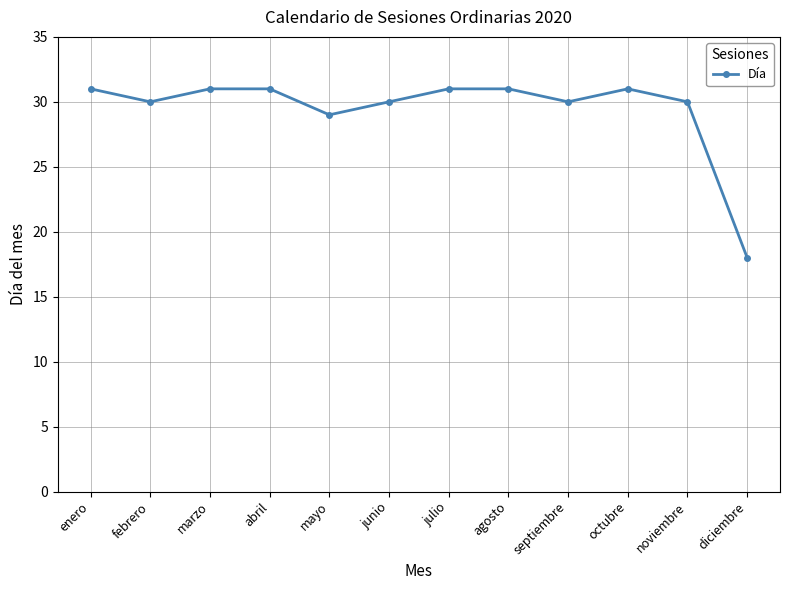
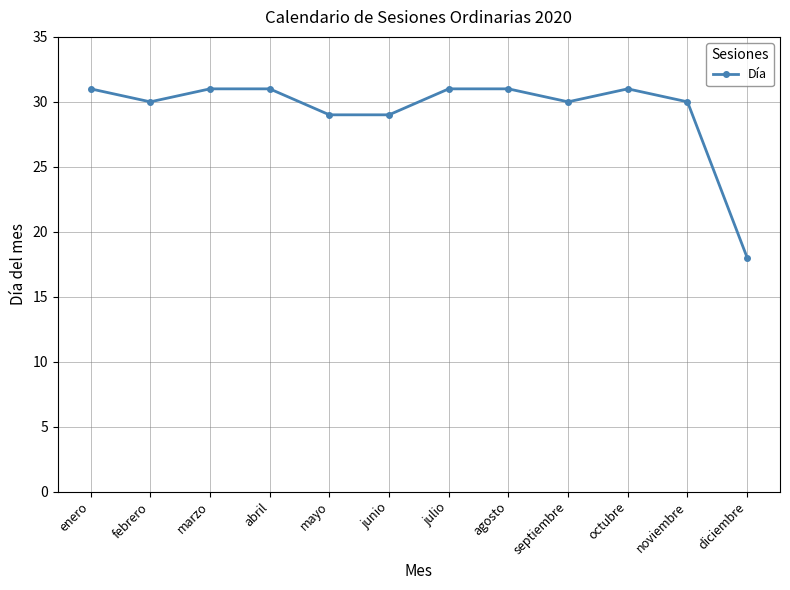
junio: 30 -> 29
